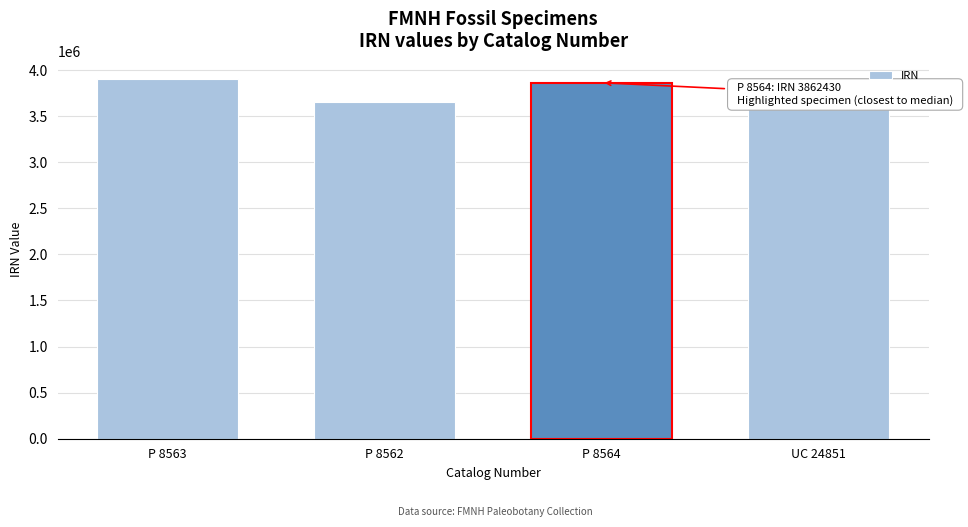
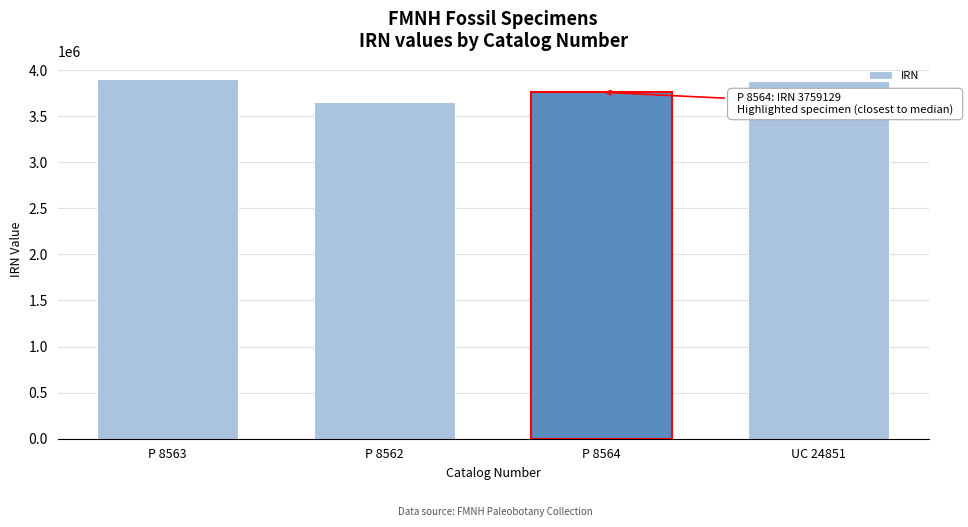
P 8564: 3862430 -> 3759129
